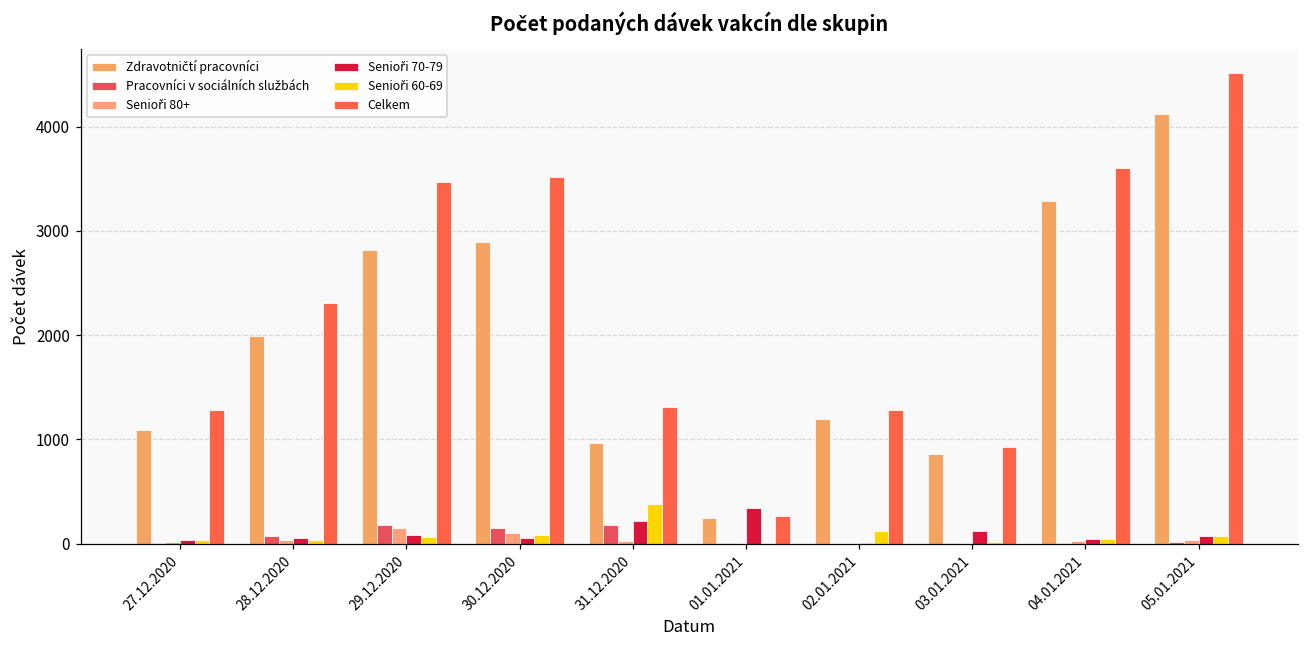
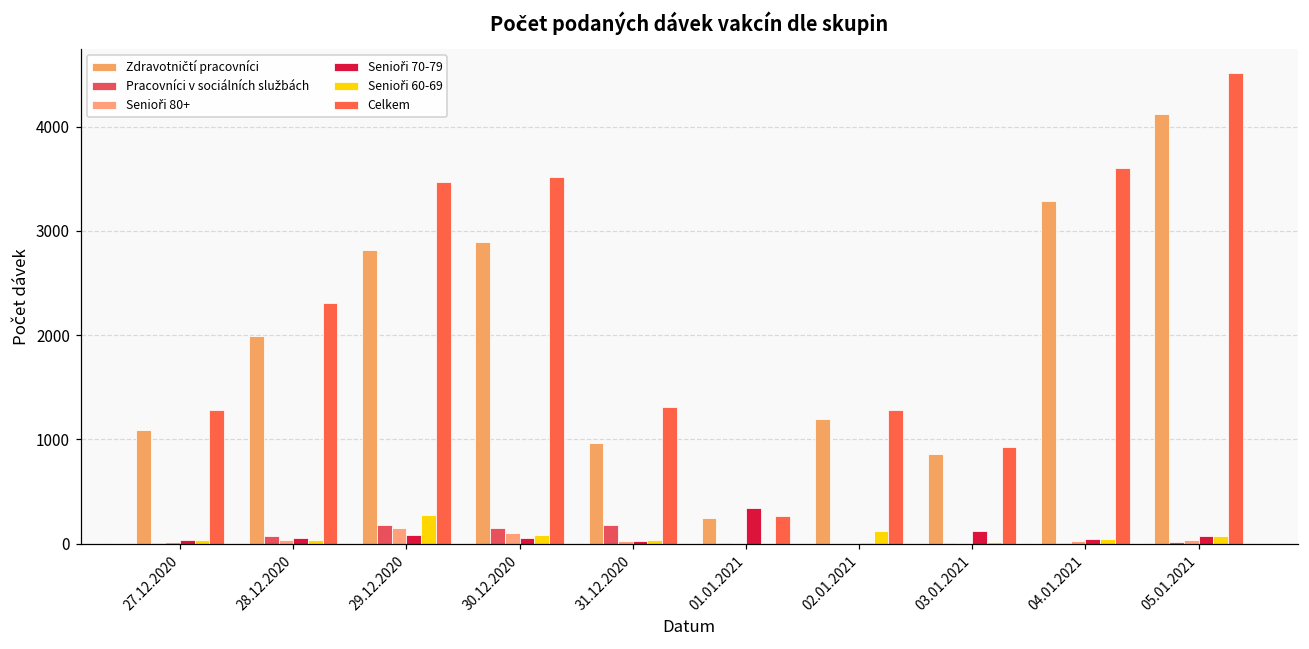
Senioři 60-69, 29.12.2020: 100 -> 300
Senioři 70-79, 31.12.2020: 200 -> 0
Senioři 60-69, 31.12.2020: 400 -> 0
